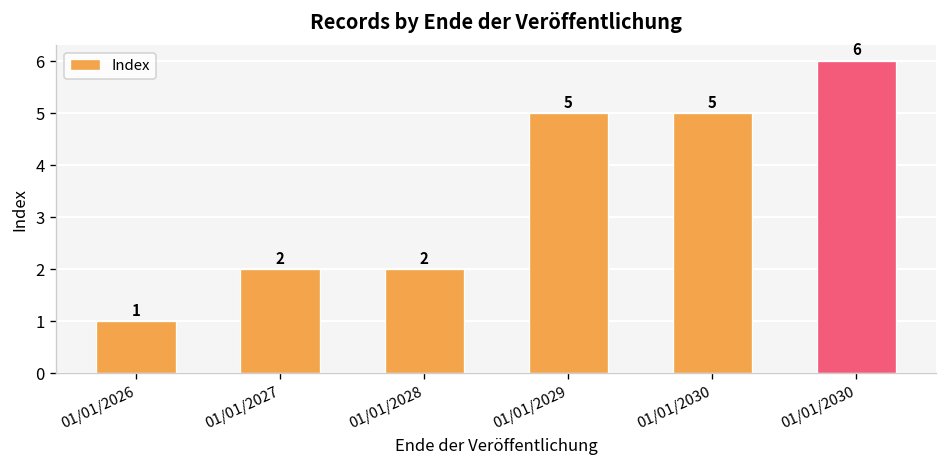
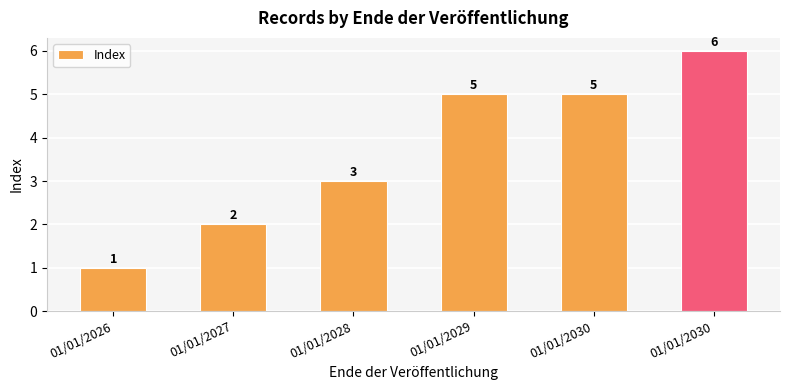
01/01/2028: 2 -> 3
